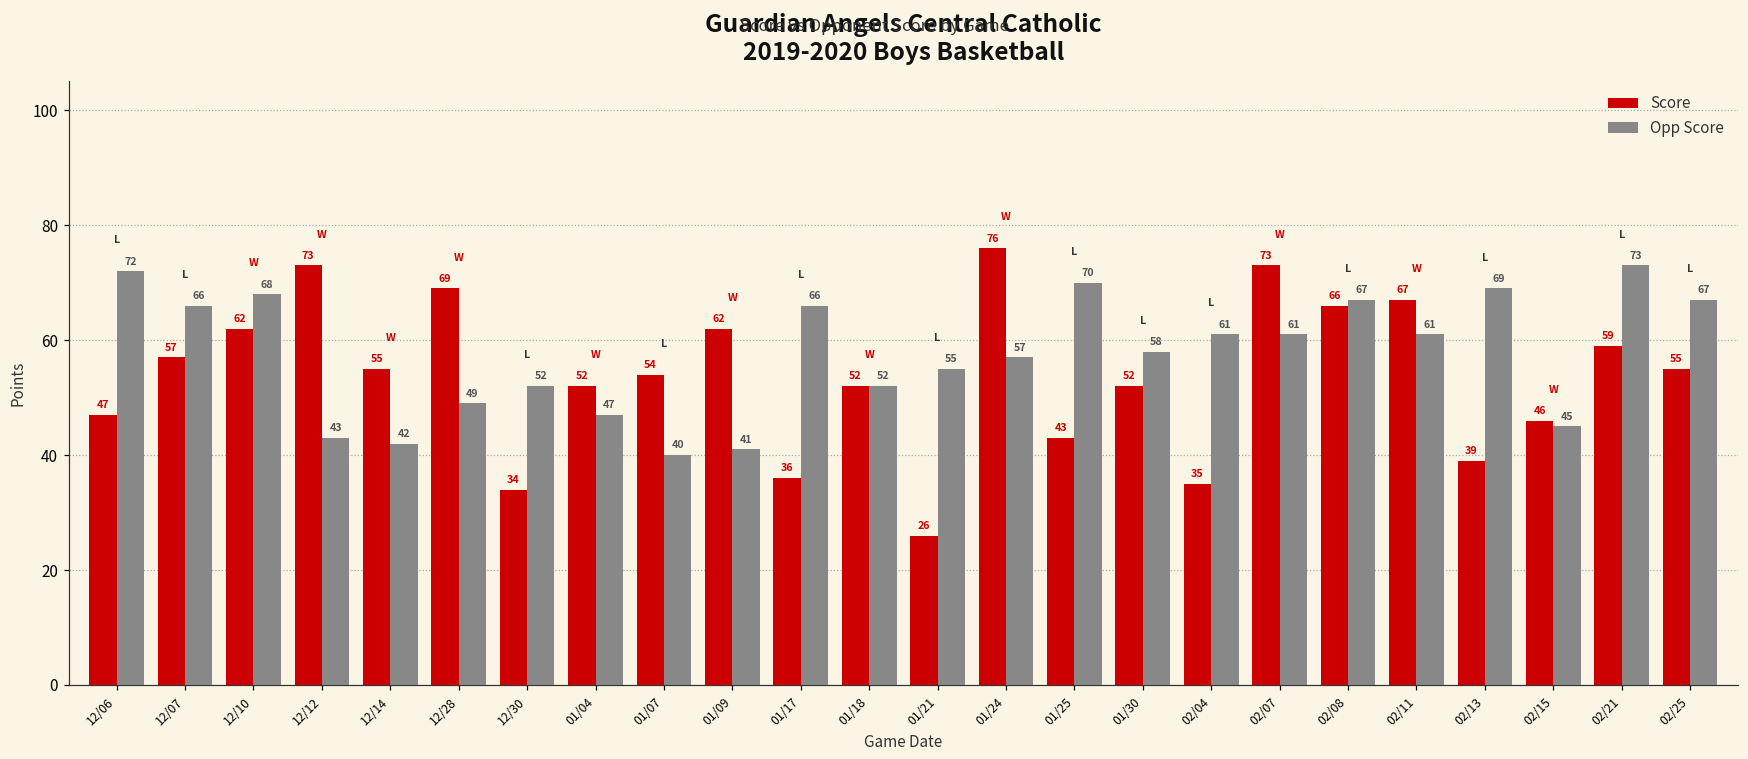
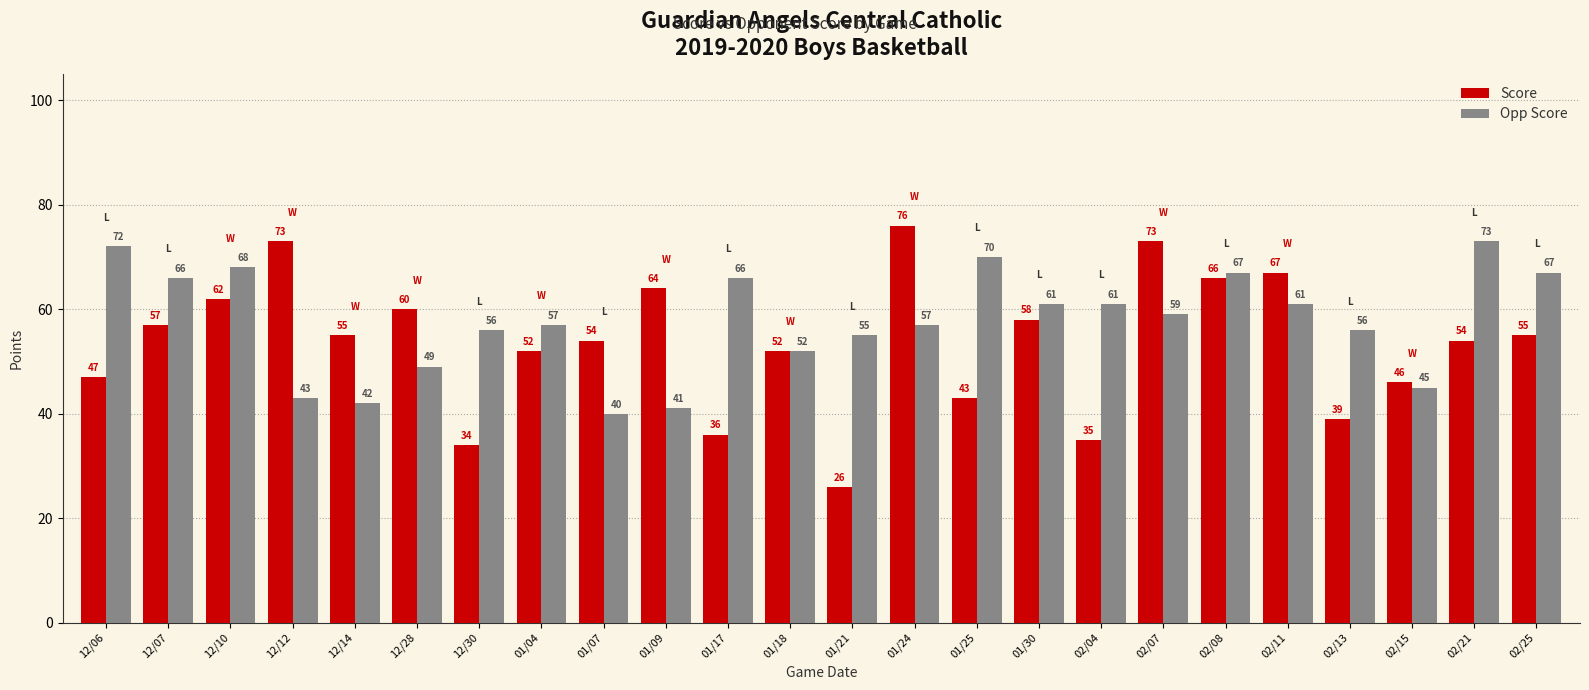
Score, 12/28: 69 -> 60
Opp Score, 12/30: 52 -> 56
Opp Score, 01/04: 47 -> 57
Score, 01/09: 62 -> 64
Score, 01/30: 52 -> 58
Opp Score, 01/30: 58 -> 61
Opp Score, 02/07: 61 -> 59
Opp Score, 02/13: 69 -> 56
Score, 02/21: 59 -> 54
